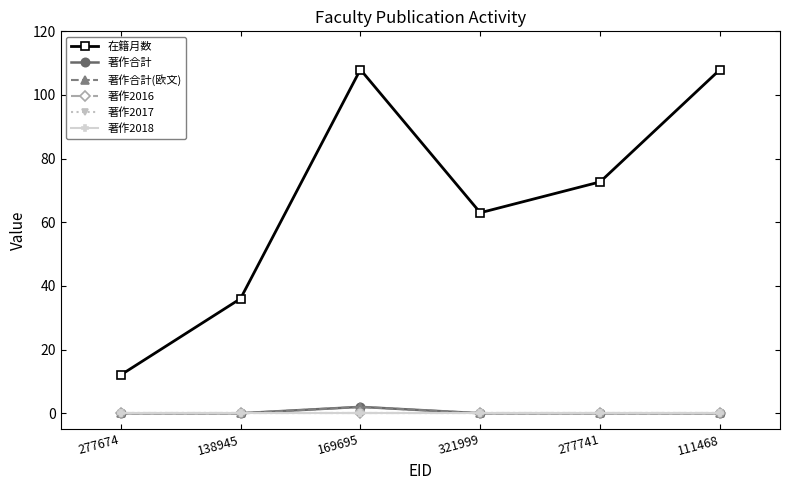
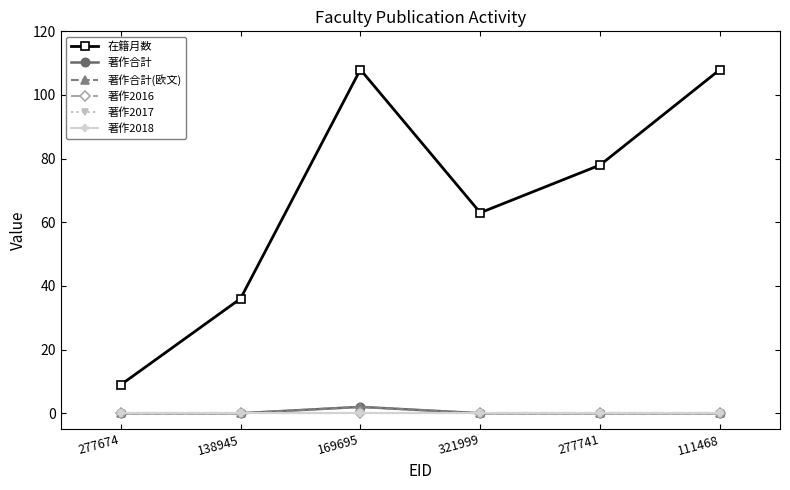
在籍月数, 277674: 12 -> 9
在籍月数, 277741: 73 -> 78
